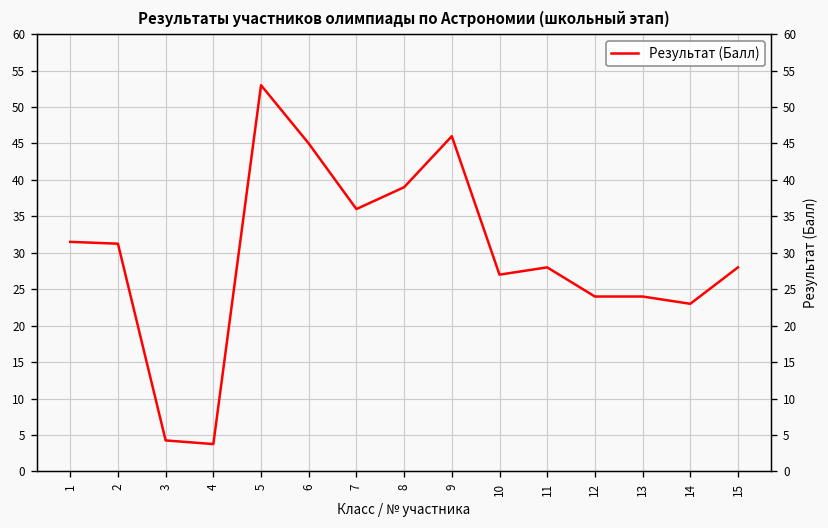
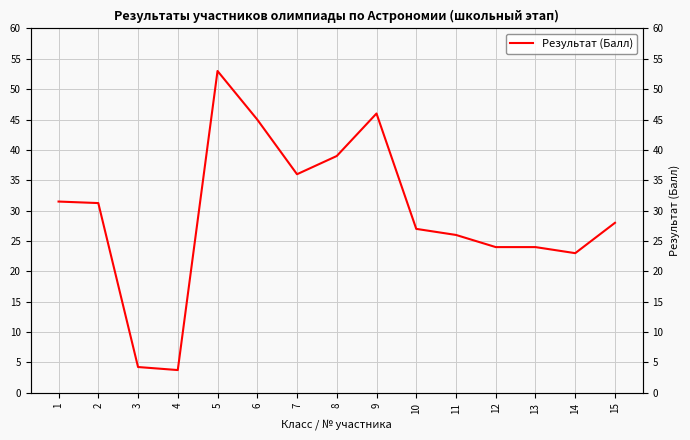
11: 28 -> 26
